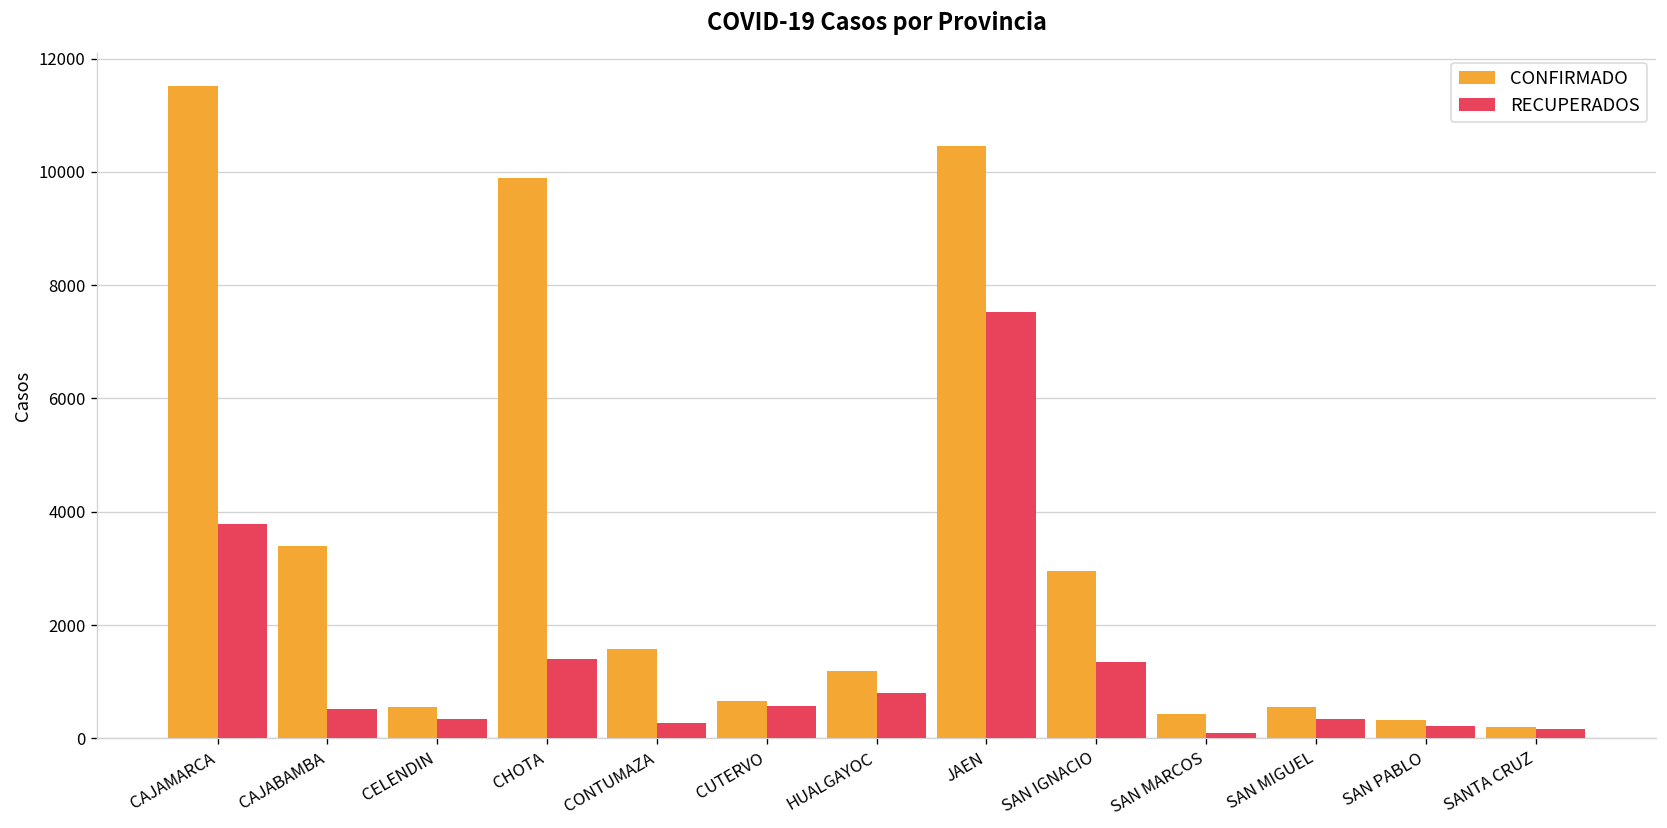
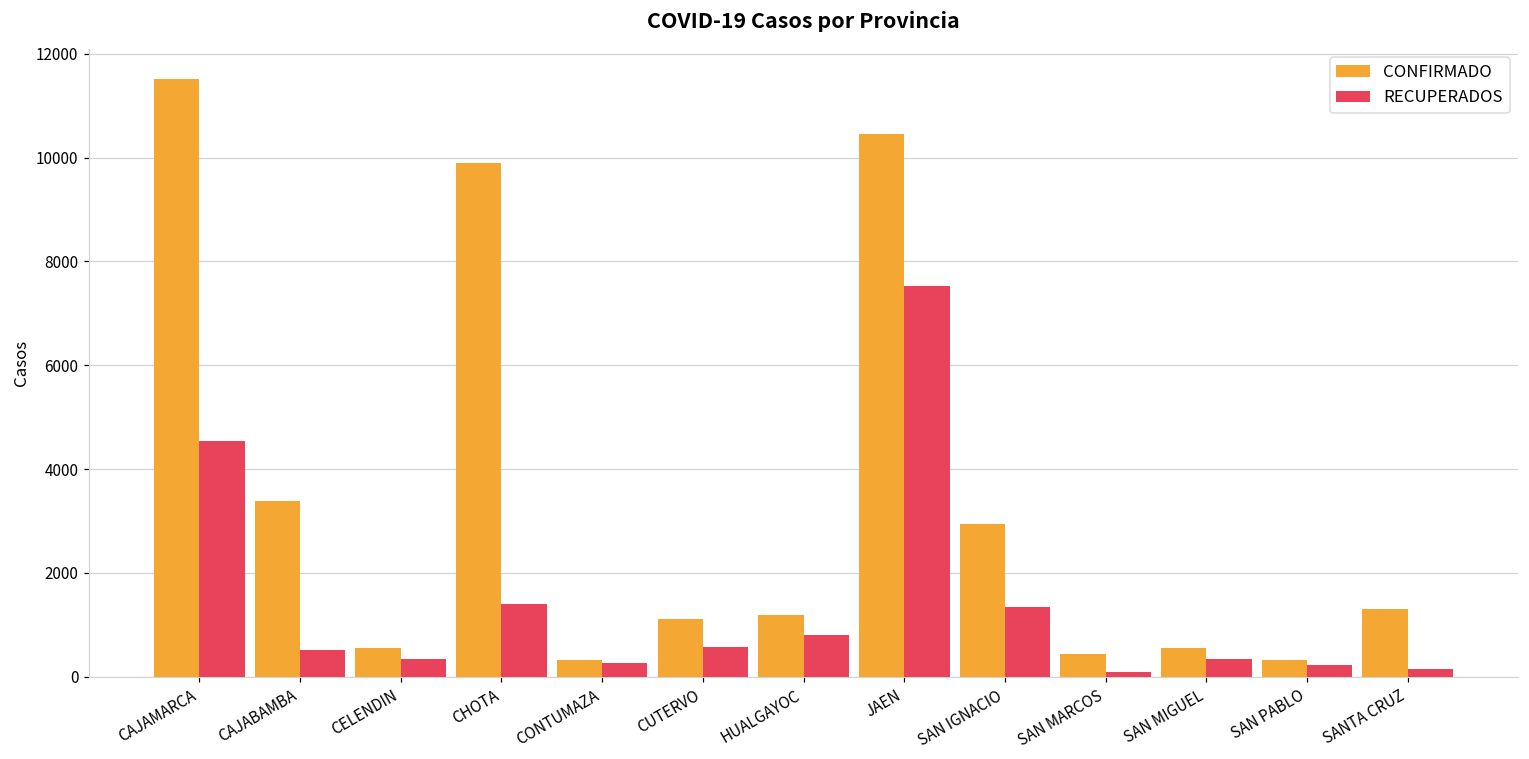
RECUPERADOS, CAJAMARCA: 3800 -> 4500
CONFIRMADO, CONTUMAZA: 1600 -> 300
CONFIRMADO, CUTERVO: 700 -> 1100
CONFIRMADO, SANTA CRUZ: 200 -> 1300
